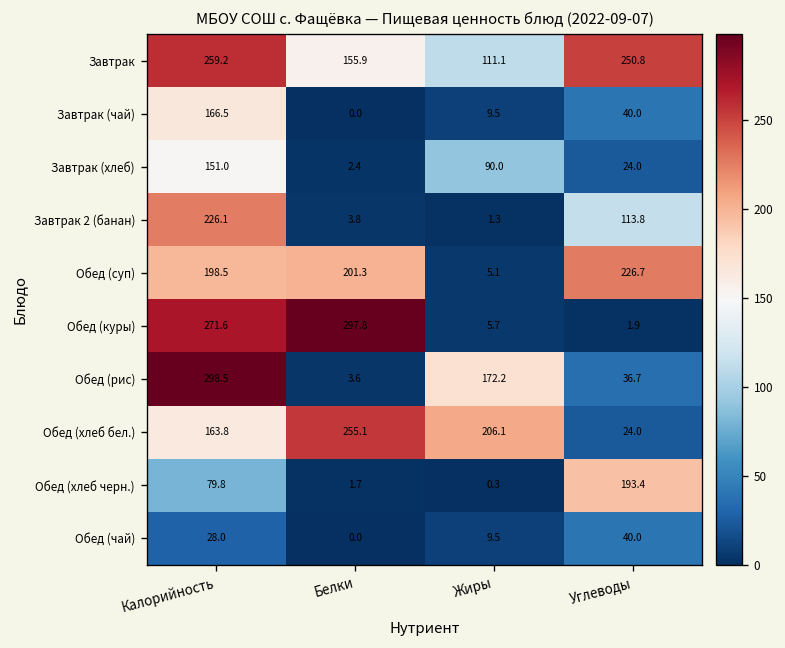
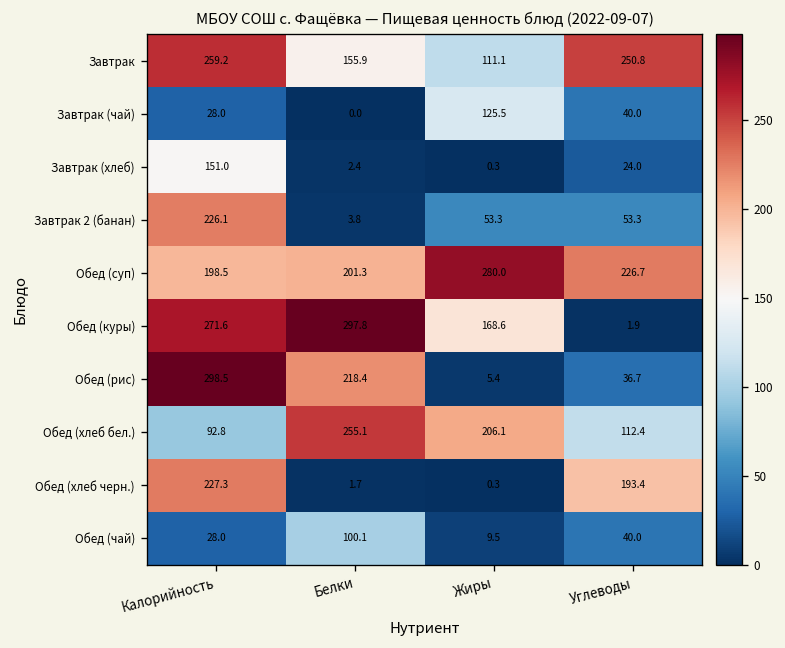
Завтрак (чай), Калорийность: 166.5 -> 28.0
Завтрак (чай), Жиры: 9.5 -> 125.5
Завтрак (хлеб), Жиры: 90.0 -> 0.3
Завтрак 2 (банан), Жиры: 1.3 -> 53.3
Завтрак 2 (банан), Углеводы: 113.8 -> 53.3
Обед (суп), Жиры: 5.1 -> 280.0
Обед (куры), Жиры: 5.7 -> 168.6
Обед (рис), Белки: 3.6 -> 218.4
Обед (рис), Жиры: 172.2 -> 5.4
Обед (хлеб бел.), Калорийность: 163.8 -> 92.8
Обед (хлеб бел.), Углеводы: 24.0 -> 112.4
Обед (хлеб черн.), Калорийность: 79.8 -> 227.3
Обед (чай), Белки: 0.0 -> 100.1
